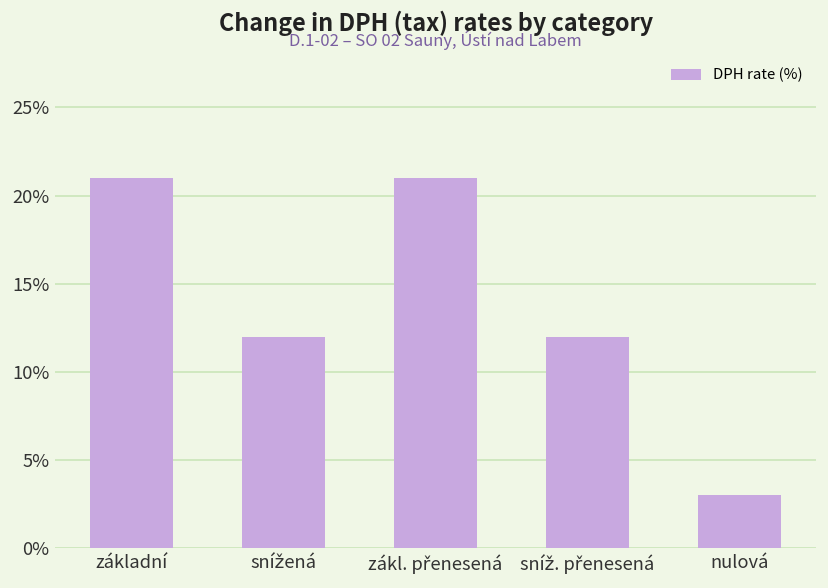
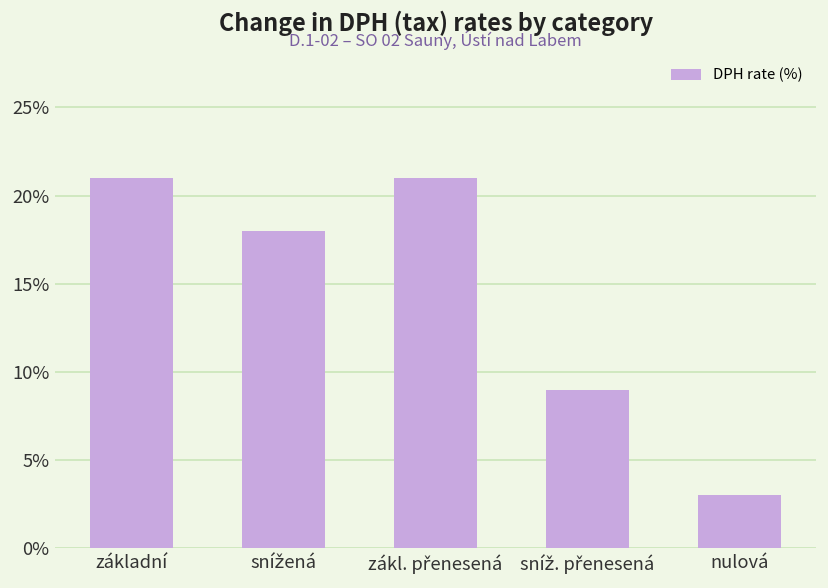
snížená: 12% -> 18%
sníž. přenesená: 12% -> 9%
